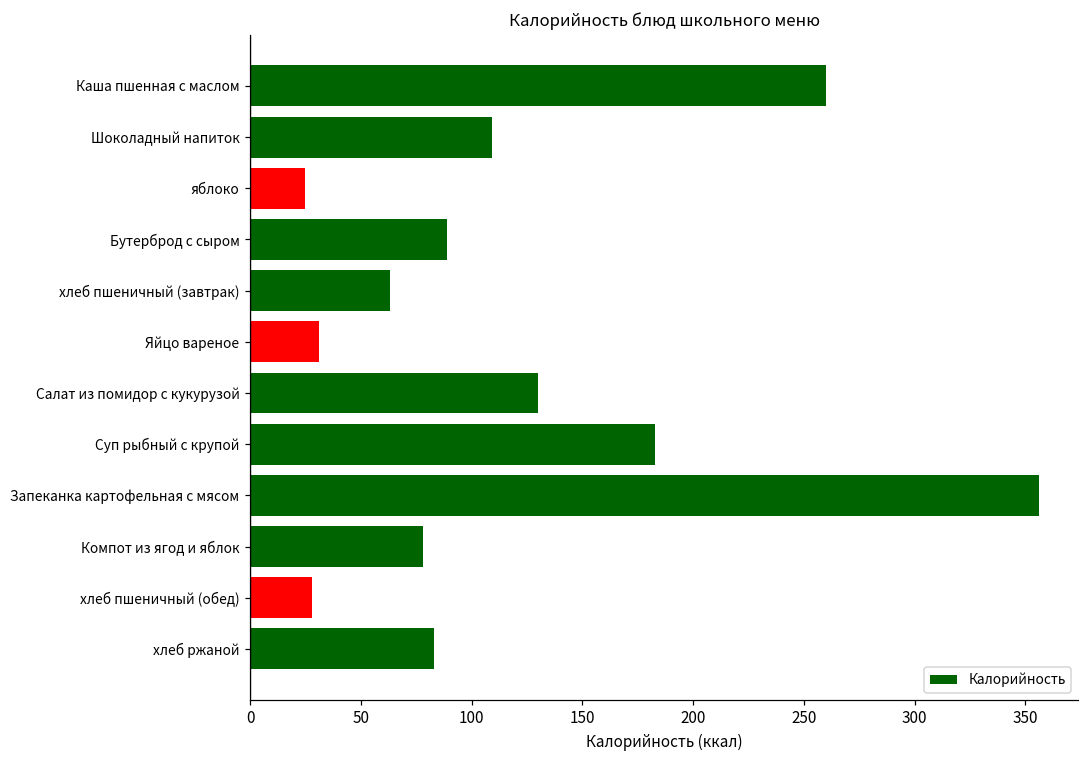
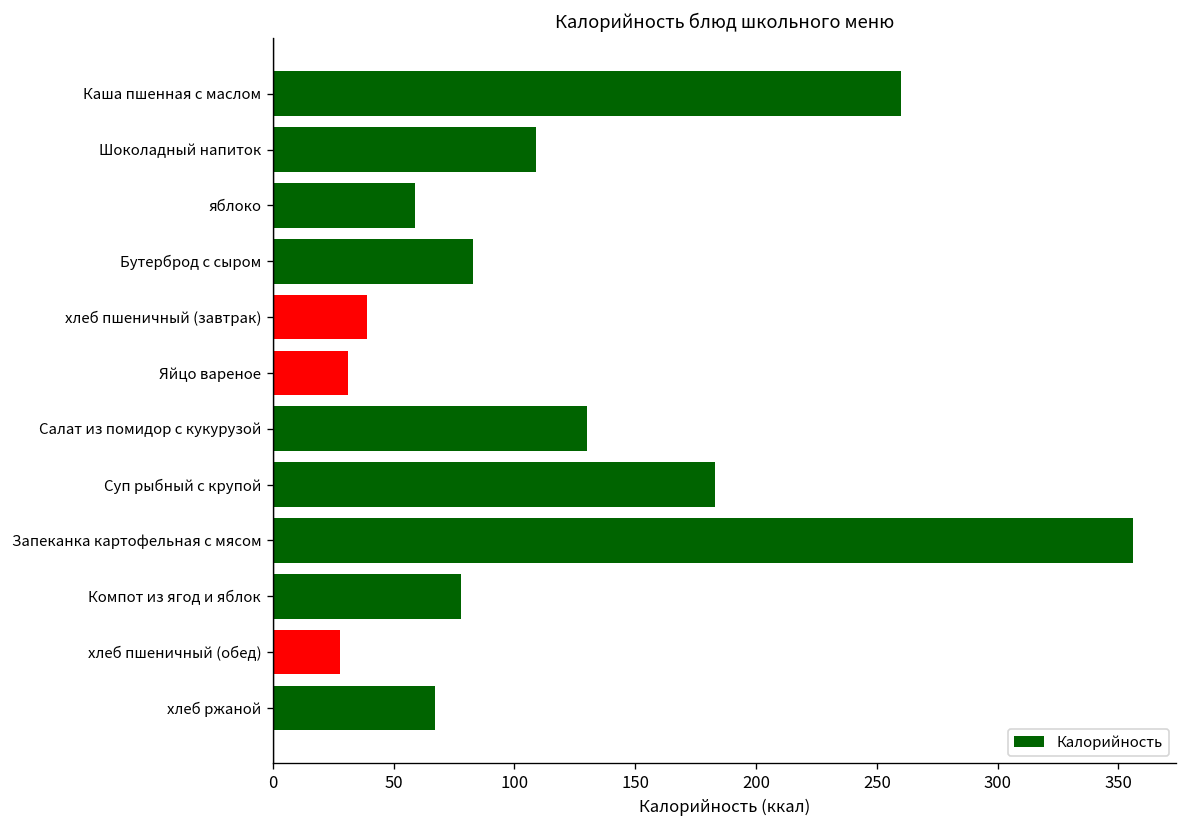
яблоко: 25 -> 59
Бутерброд с сыром: 89 -> 83
хлеб пшеничный (завтрак): 63 -> 39
хлеб ржаной: 83 -> 67
